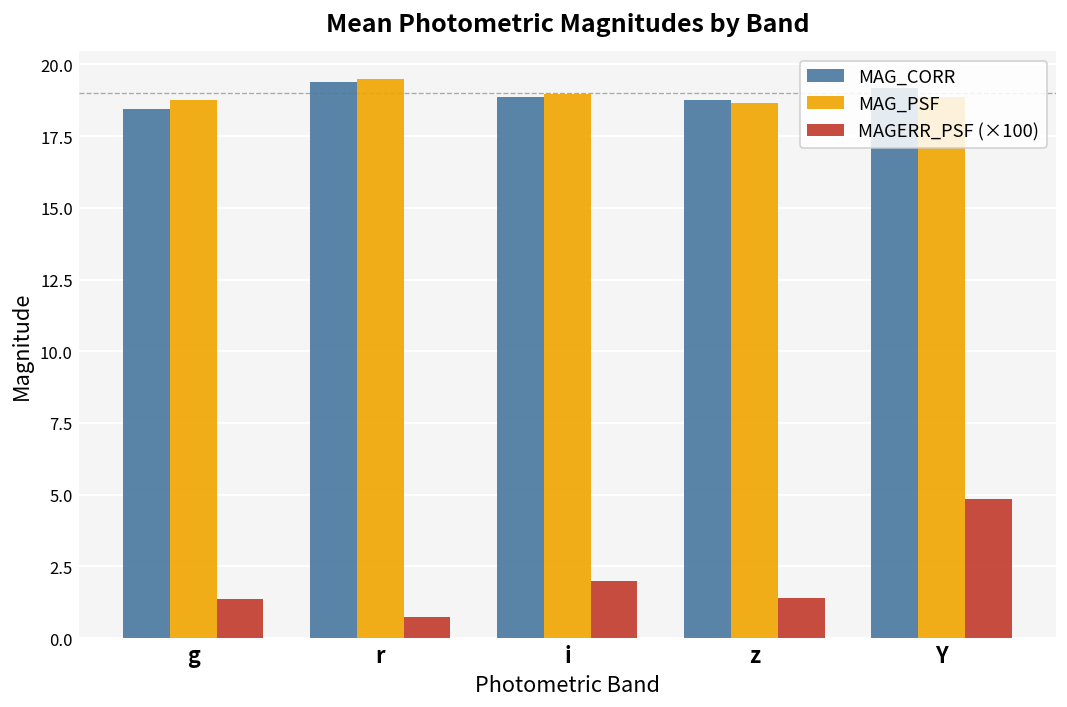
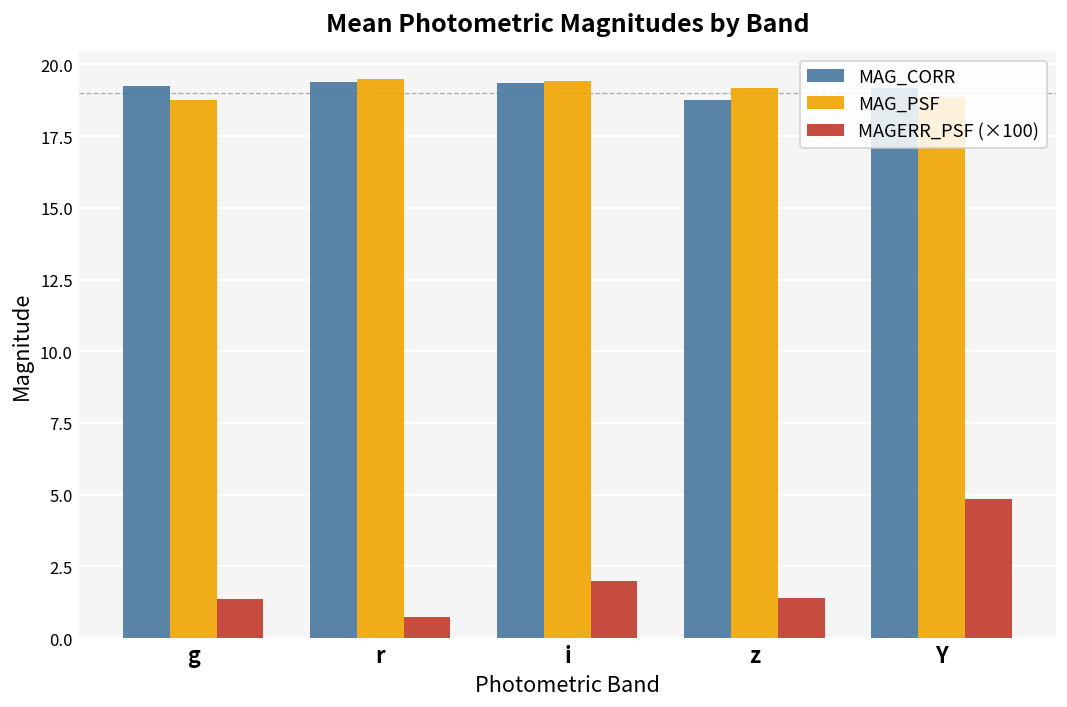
MAG_CORR, g: 18.4 -> 19.3
MAG_CORR, i: 18.9 -> 19.3
MAG_PSF, i: 19.0 -> 19.4
MAG_PSF, z: 18.7 -> 19.2
